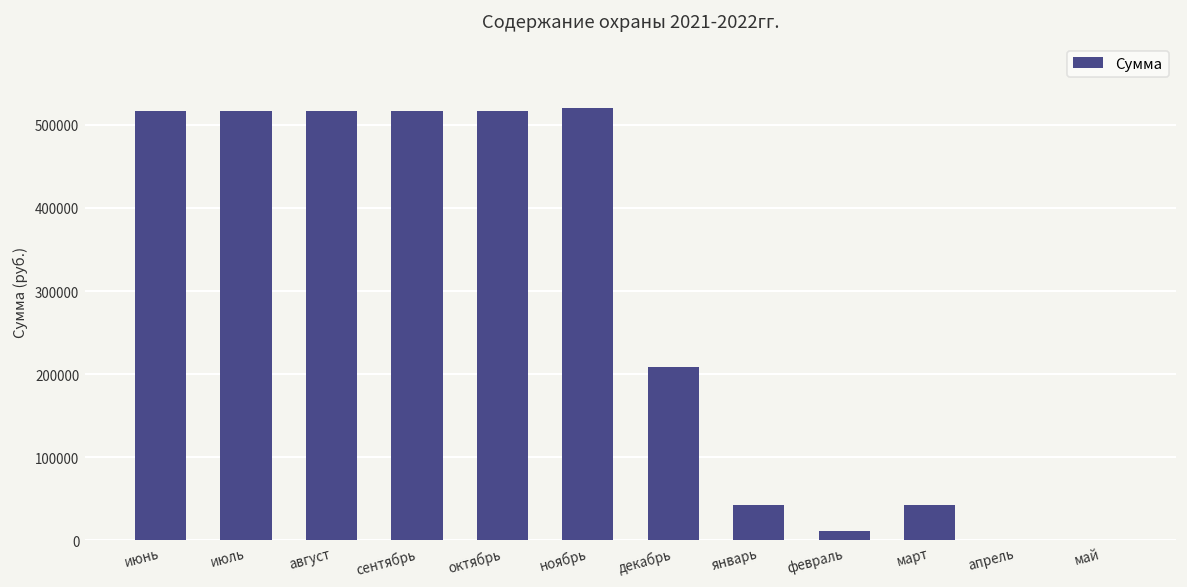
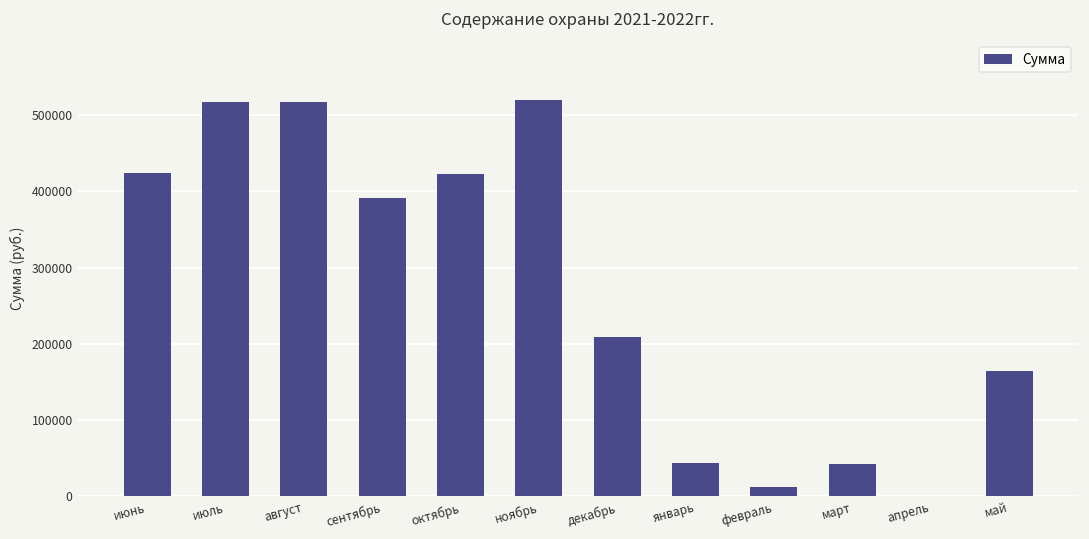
июнь: 520000 -> 420000
сентябрь: 520000 -> 390000
октябрь: 520000 -> 420000
май: 0 -> 160000
